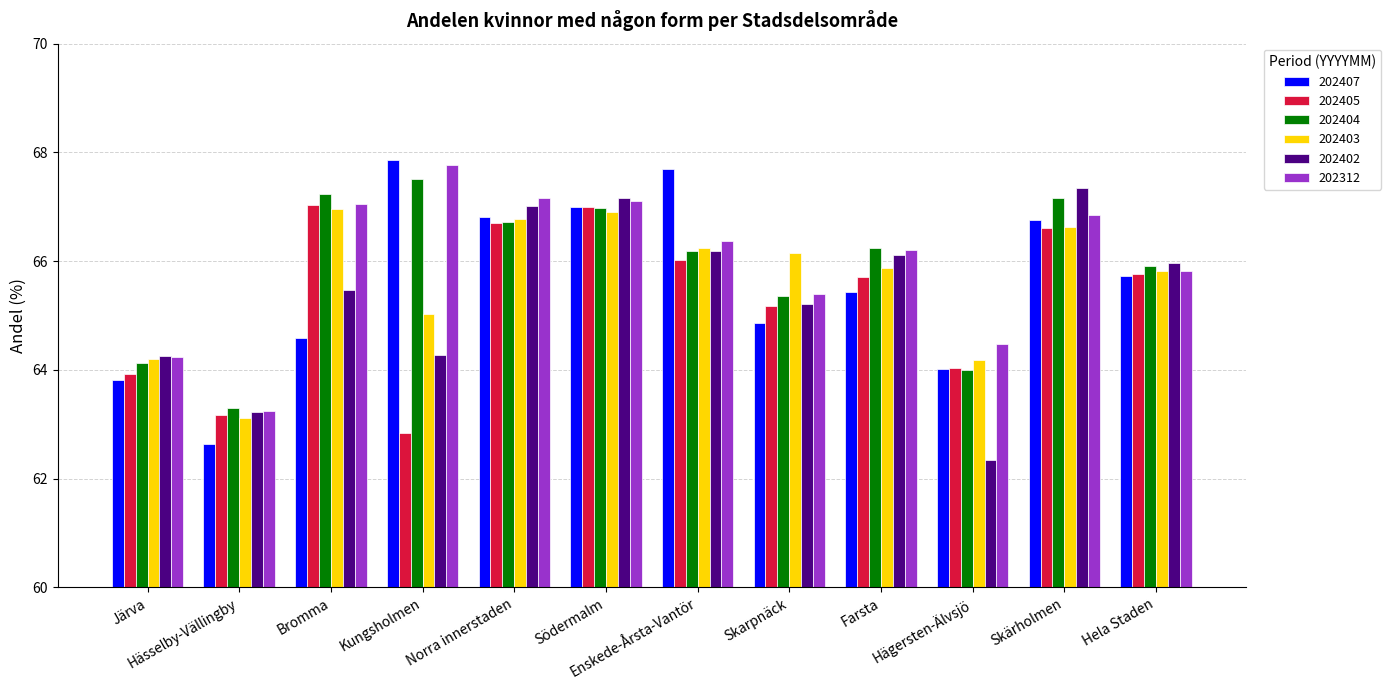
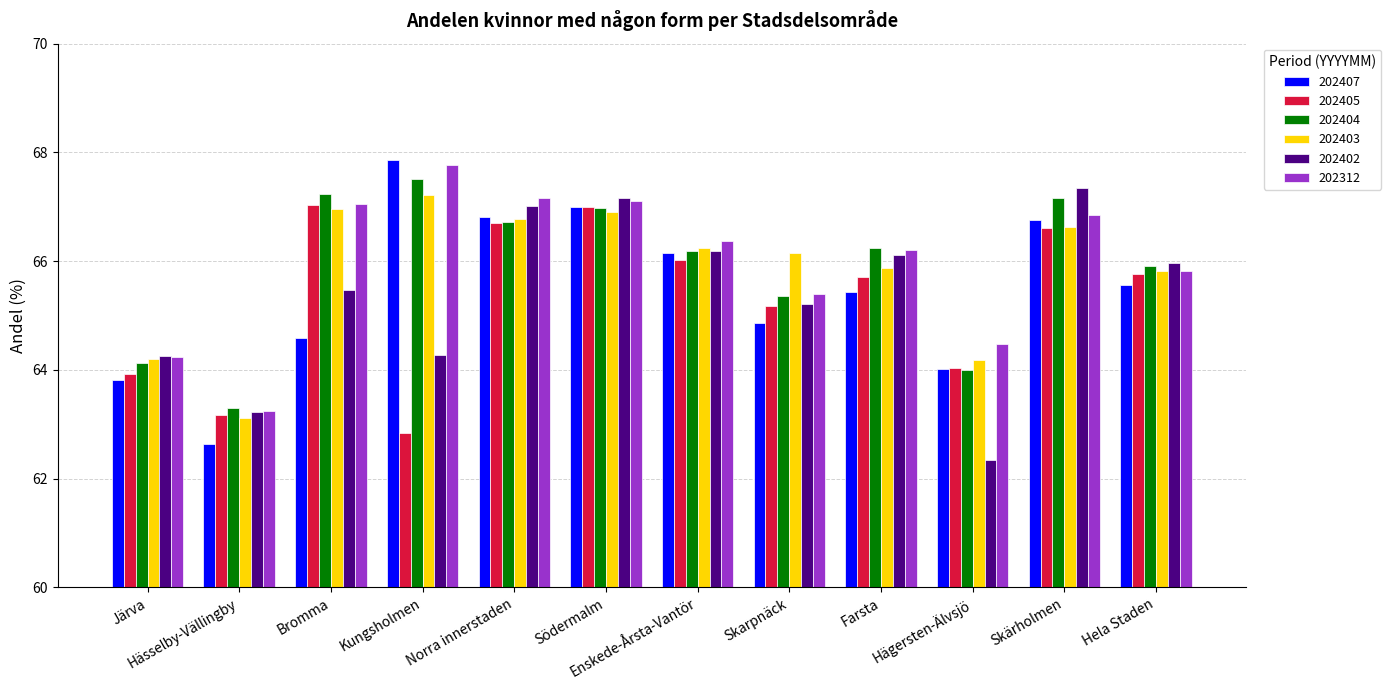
202403, Kungsholmen: 65.0 -> 67.2
202407, Enskede-Årsta-Vantör: 67.7 -> 66.1
202407, Hela Staden: 65.7 -> 65.6
